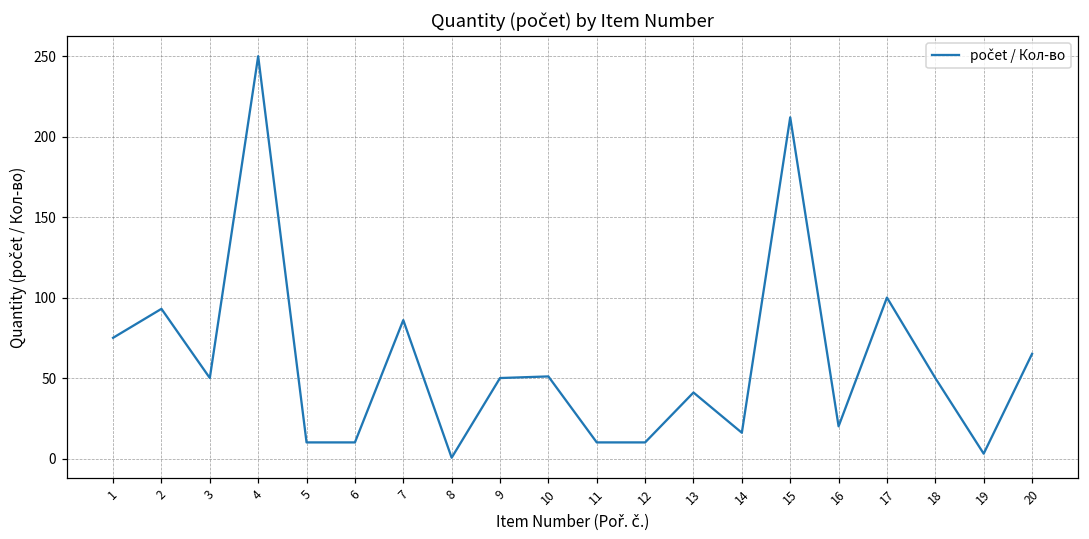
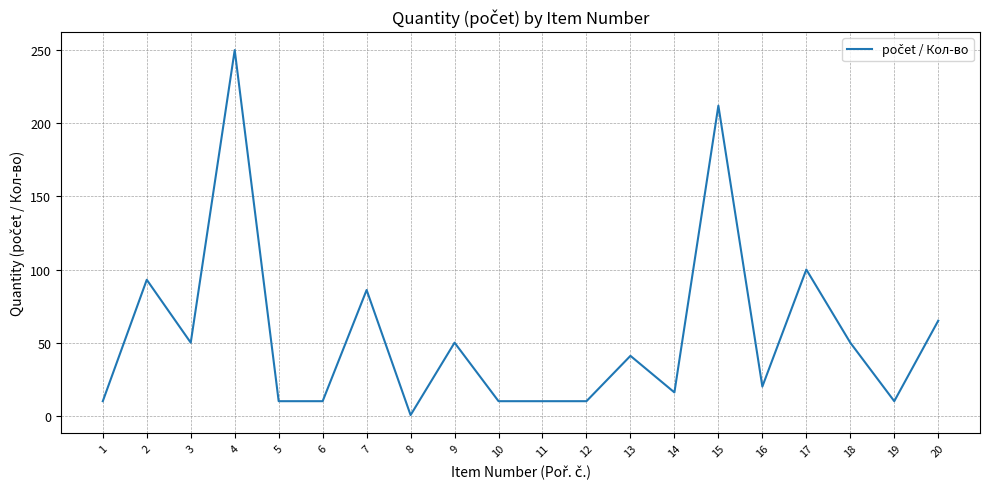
1: 75 -> 10
10: 51 -> 10
19: 3 -> 10
